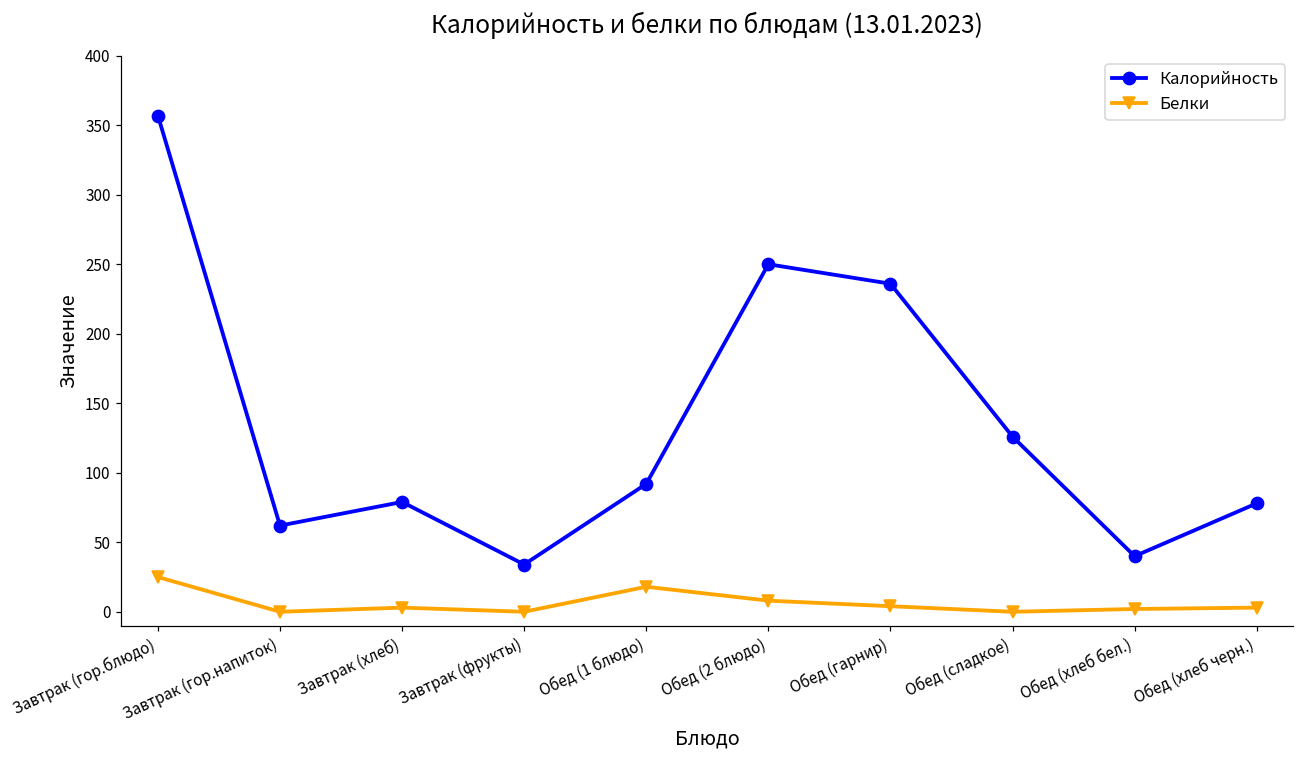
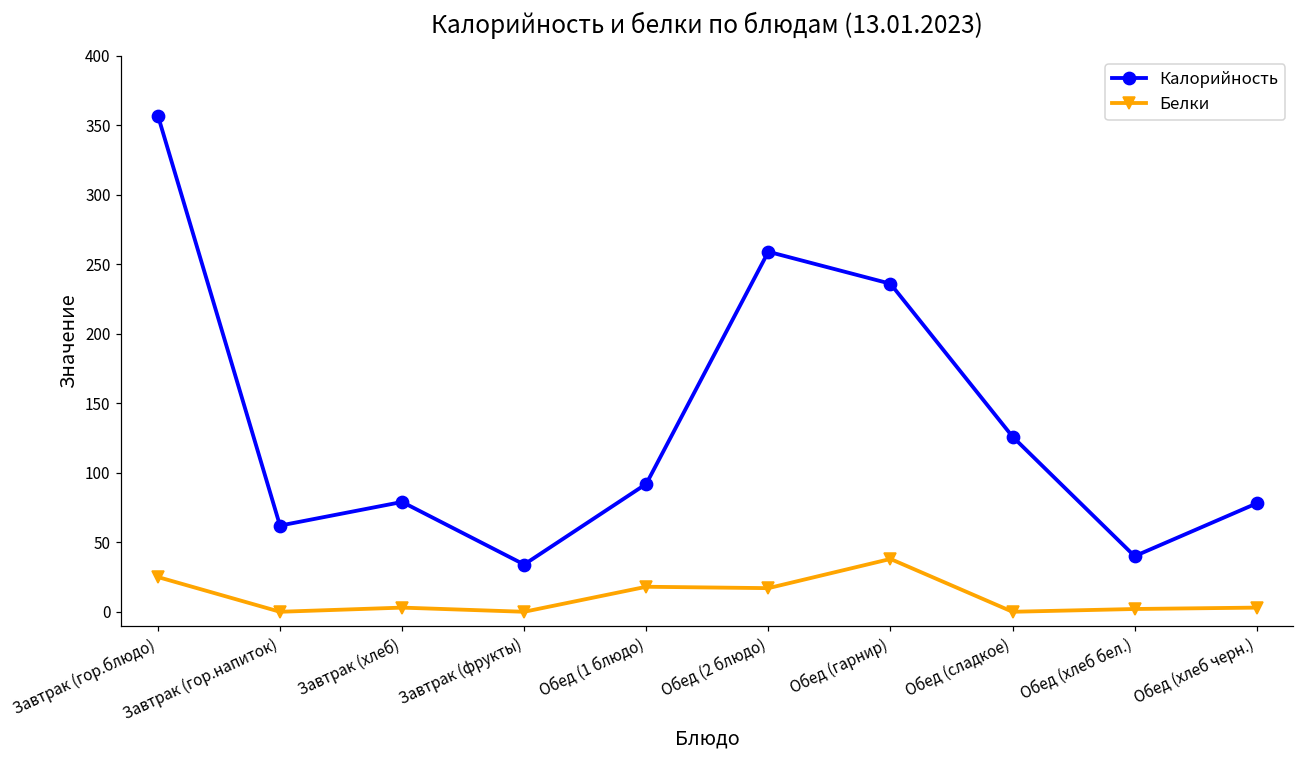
Калорийность, Обед (2 блюдо): 250 -> 259
Белки, Обед (2 блюдо): 8 -> 17
Белки, Обед (гарнир): 4 -> 38
